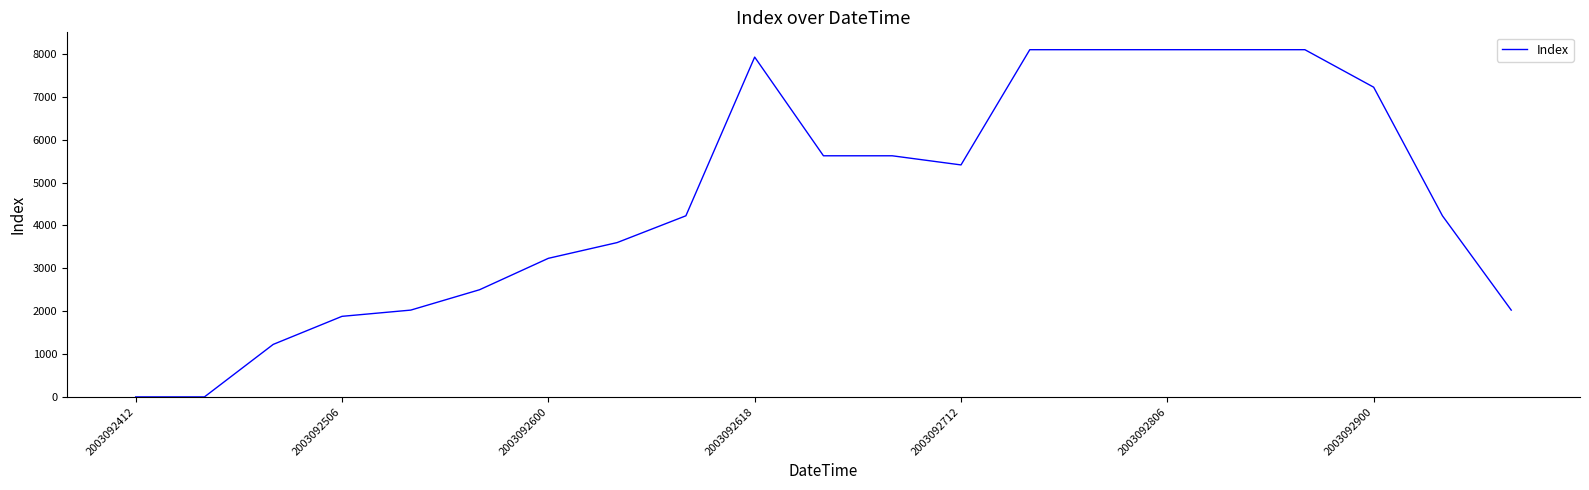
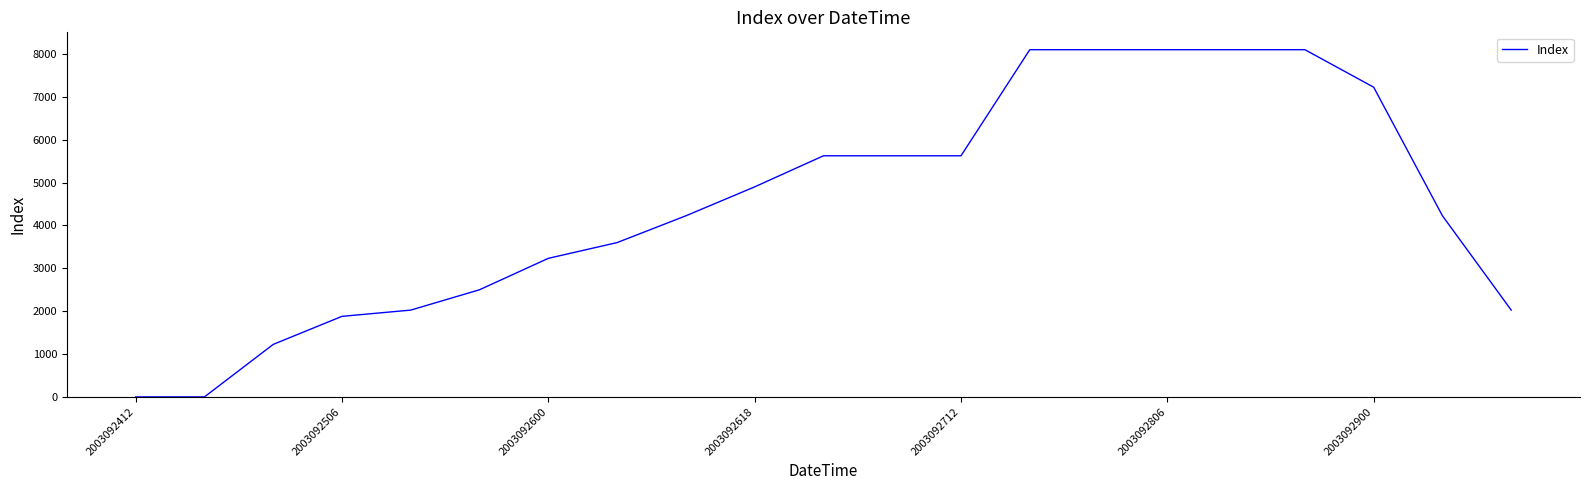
2003092618: 7900 -> 4900
2003092712: 5400 -> 5600
